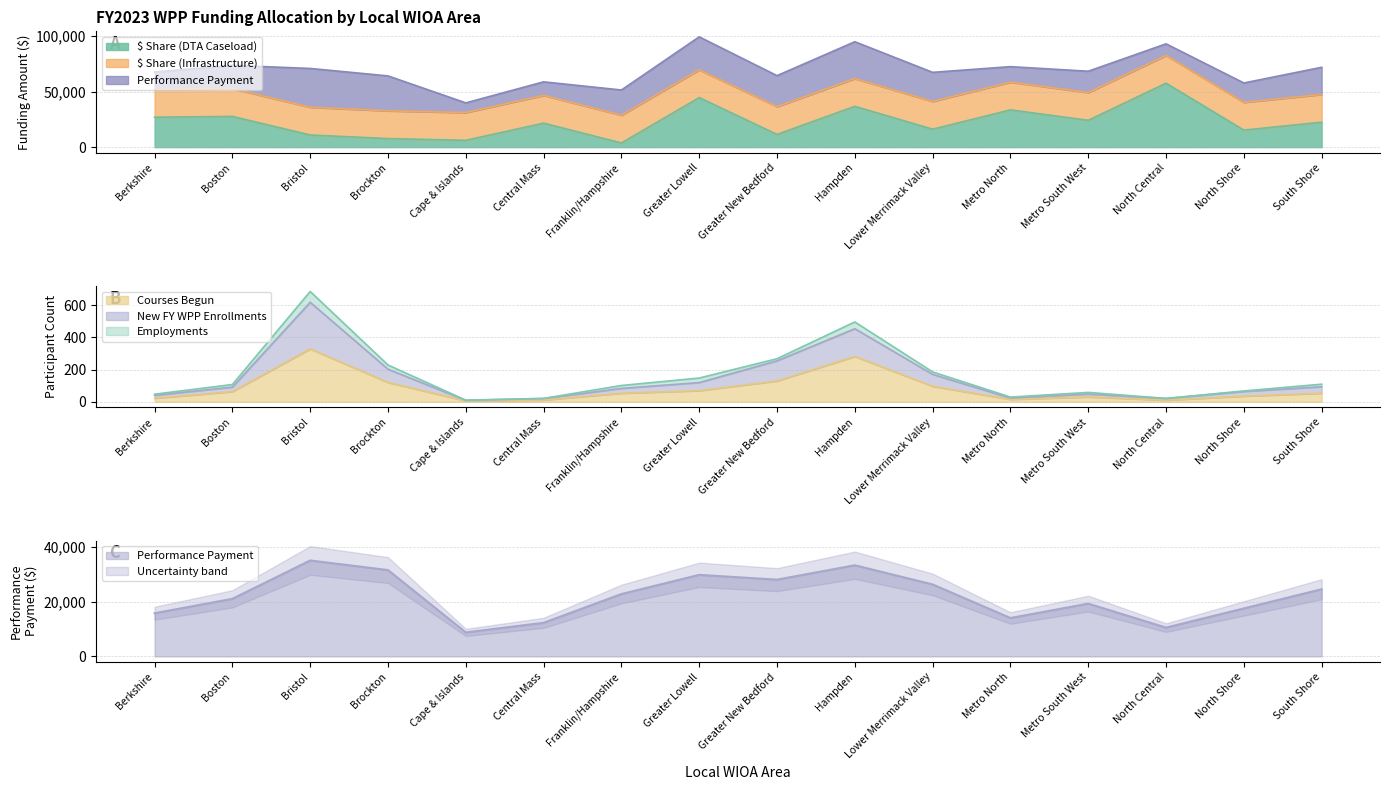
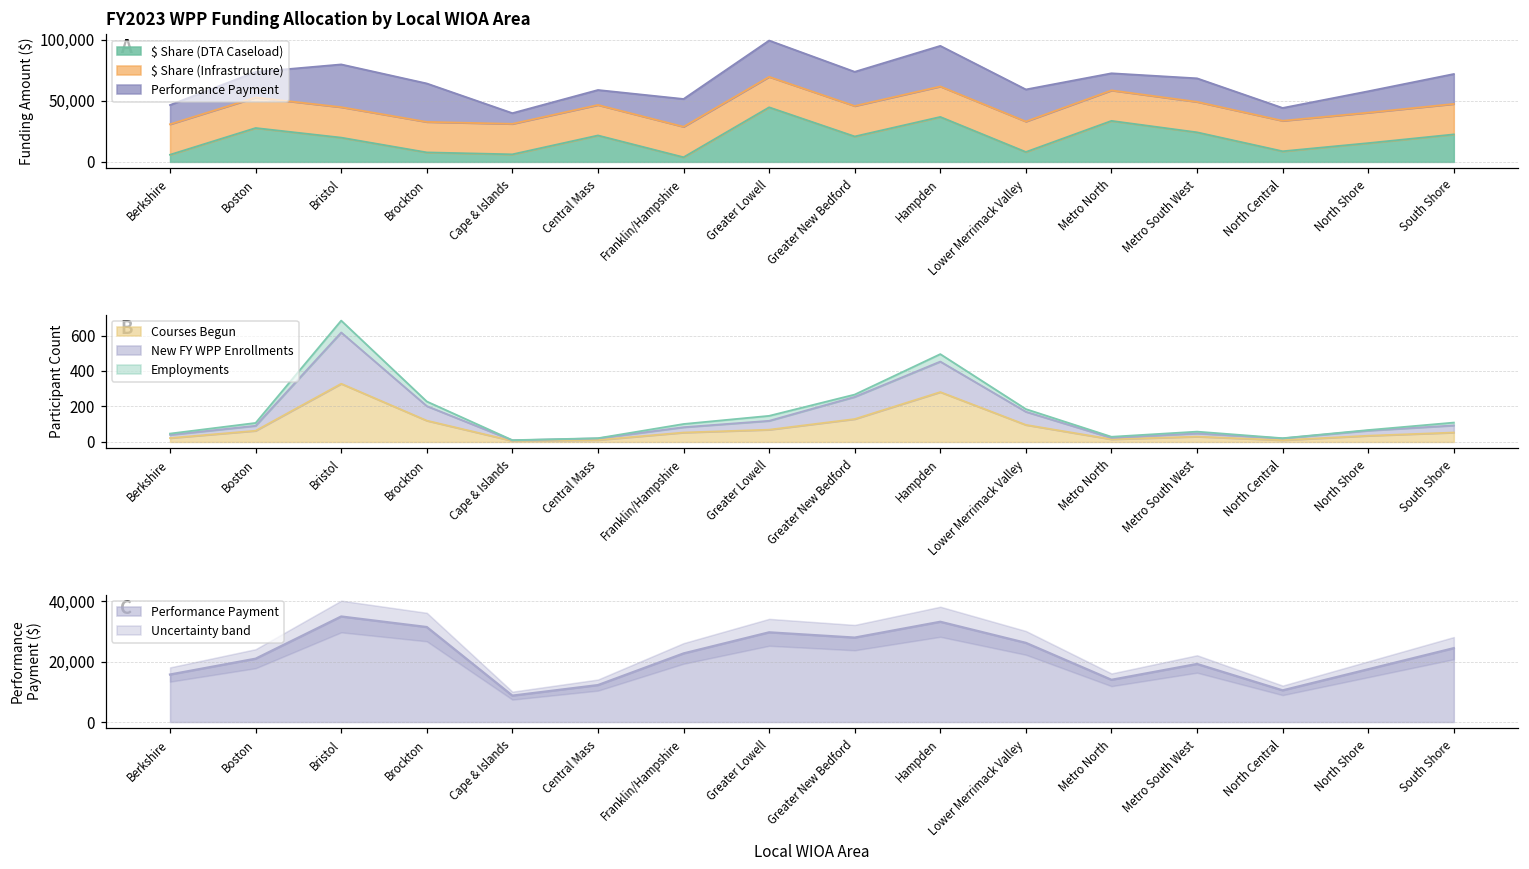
FY2023 WPP Funding Allocation by Local WIOA Area, $ Share (DTA Caseload), Berkshire: 27,000 -> 6,000
FY2023 WPP Funding Allocation by Local WIOA Area, $ Share (DTA Caseload), Bristol: 11,000 -> 20,000
FY2023 WPP Funding Allocation by Local WIOA Area, $ Share (DTA Caseload), Greater New Bedford: 11,000 -> 21,000
FY2023 WPP Funding Allocation by Local WIOA Area, $ Share (DTA Caseload), Lower Merrimack Valley: 16,000 -> 8,000
FY2023 WPP Funding Allocation by Local WIOA Area, $ Share (DTA Caseload), North Central: 58,000 -> 9,000
